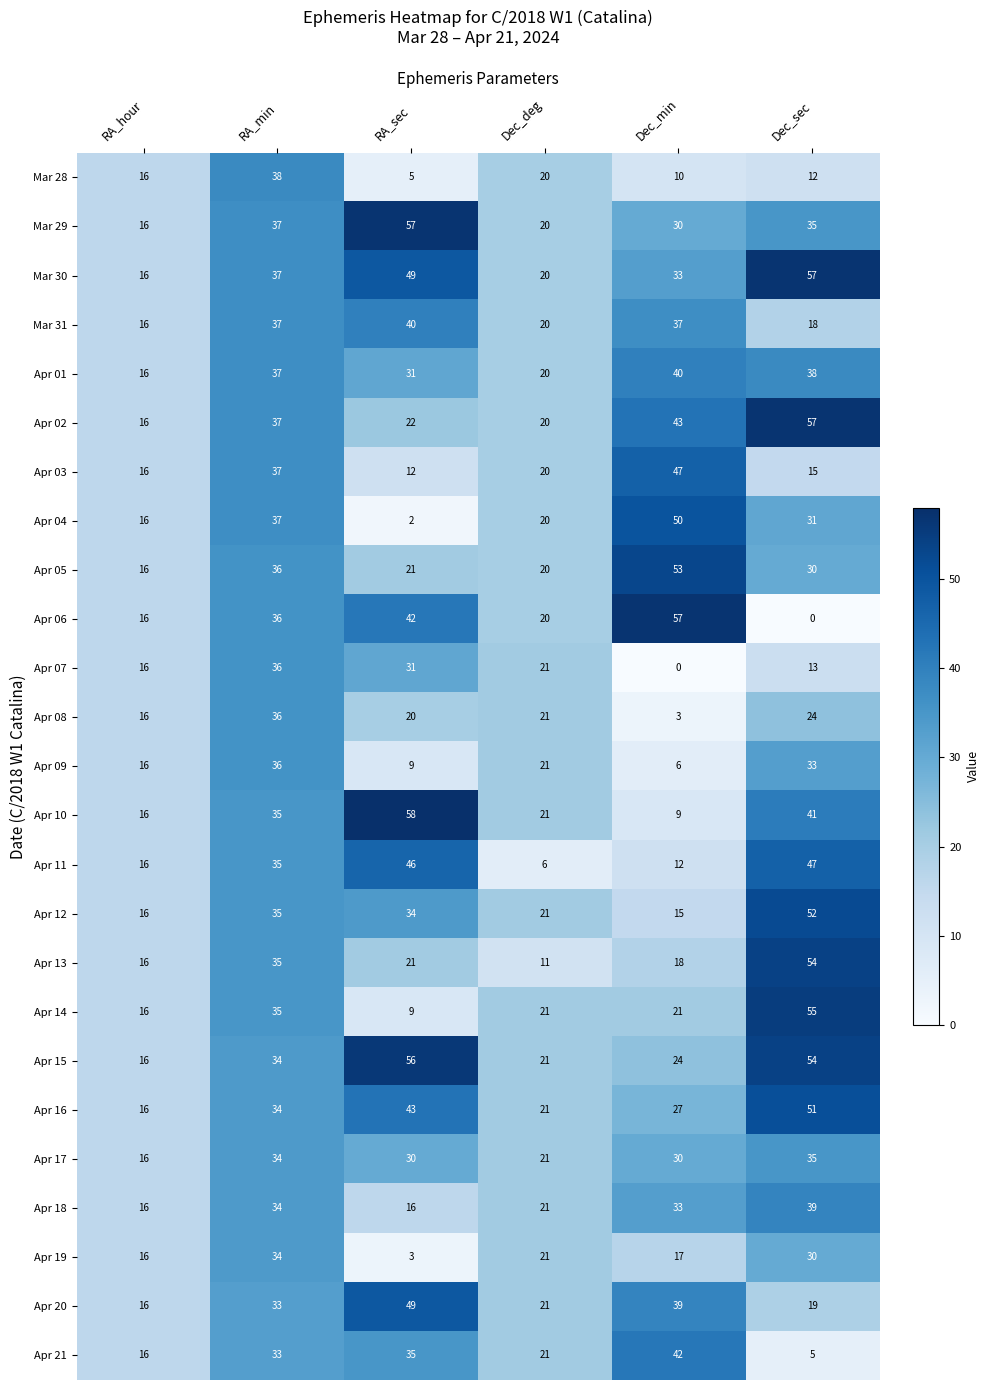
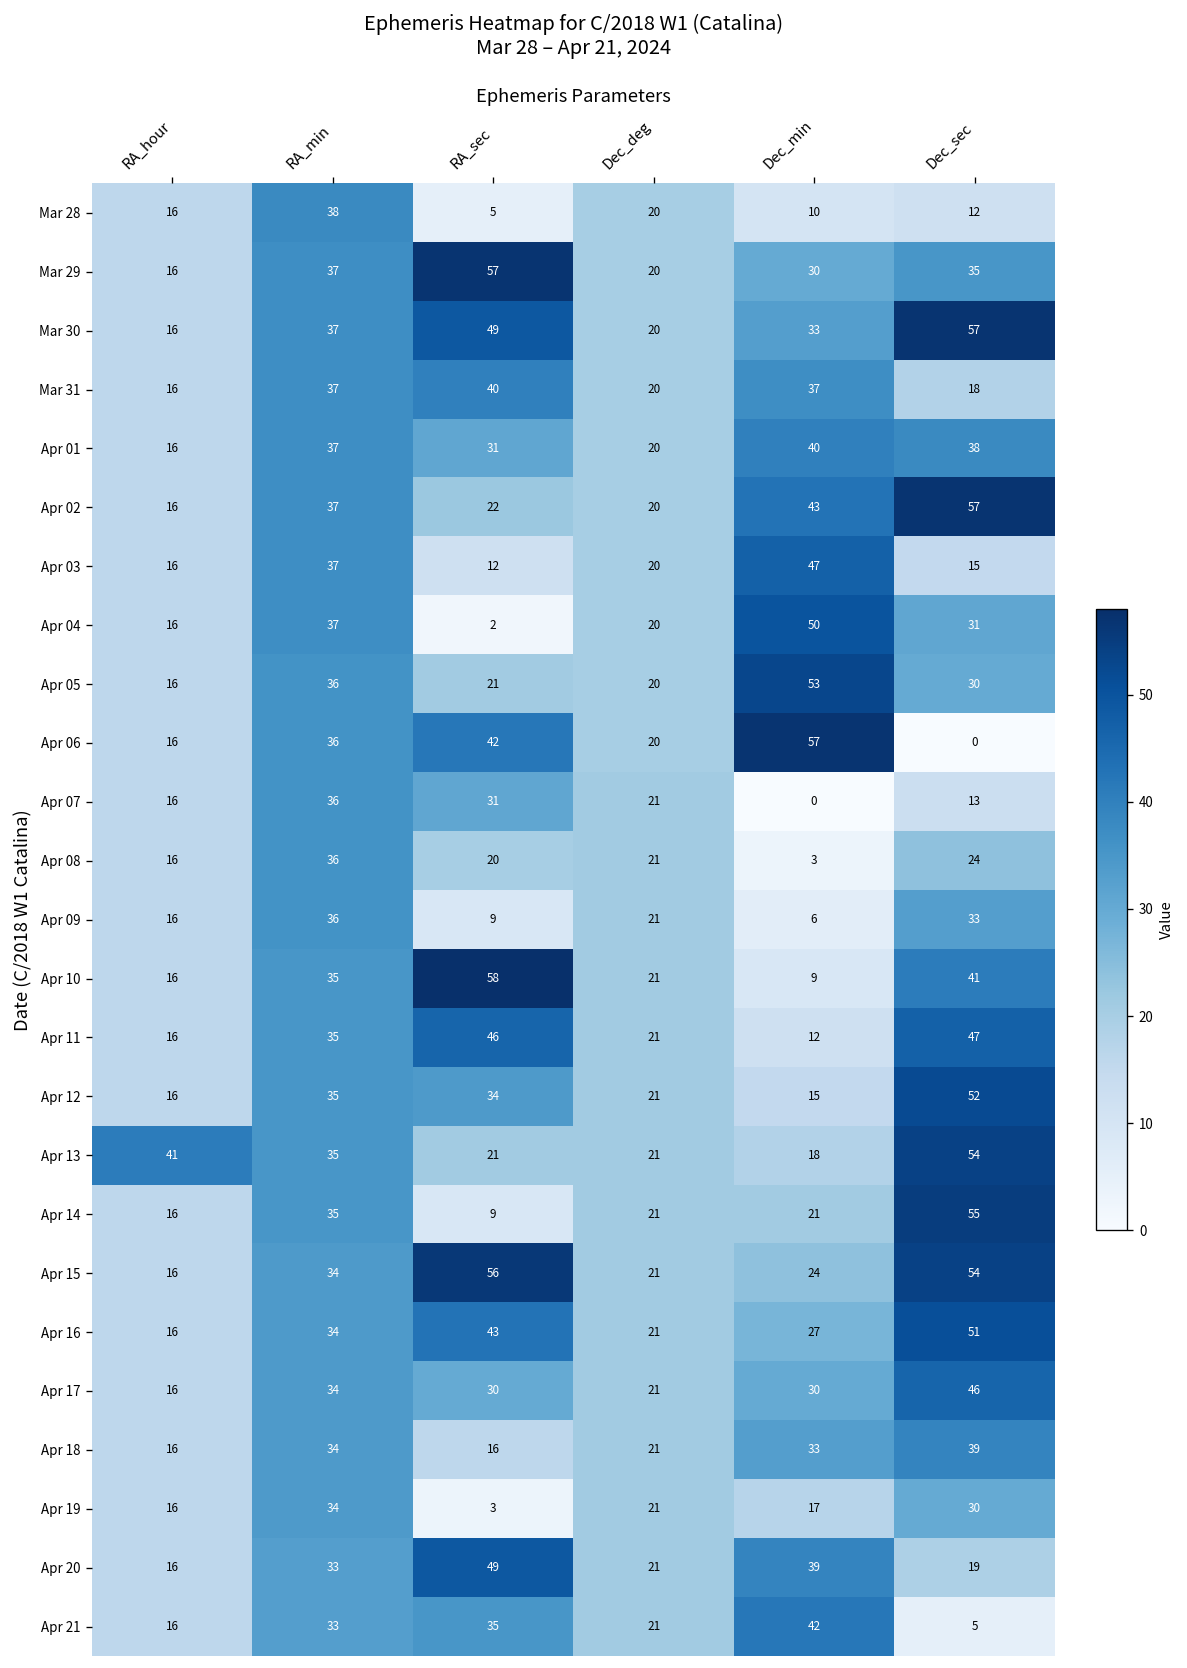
Apr 11, Dec_deg: 6 -> 21
Apr 13, RA_hour: 16 -> 41
Apr 13, Dec_deg: 11 -> 21
Apr 17, Dec_sec: 35 -> 46
